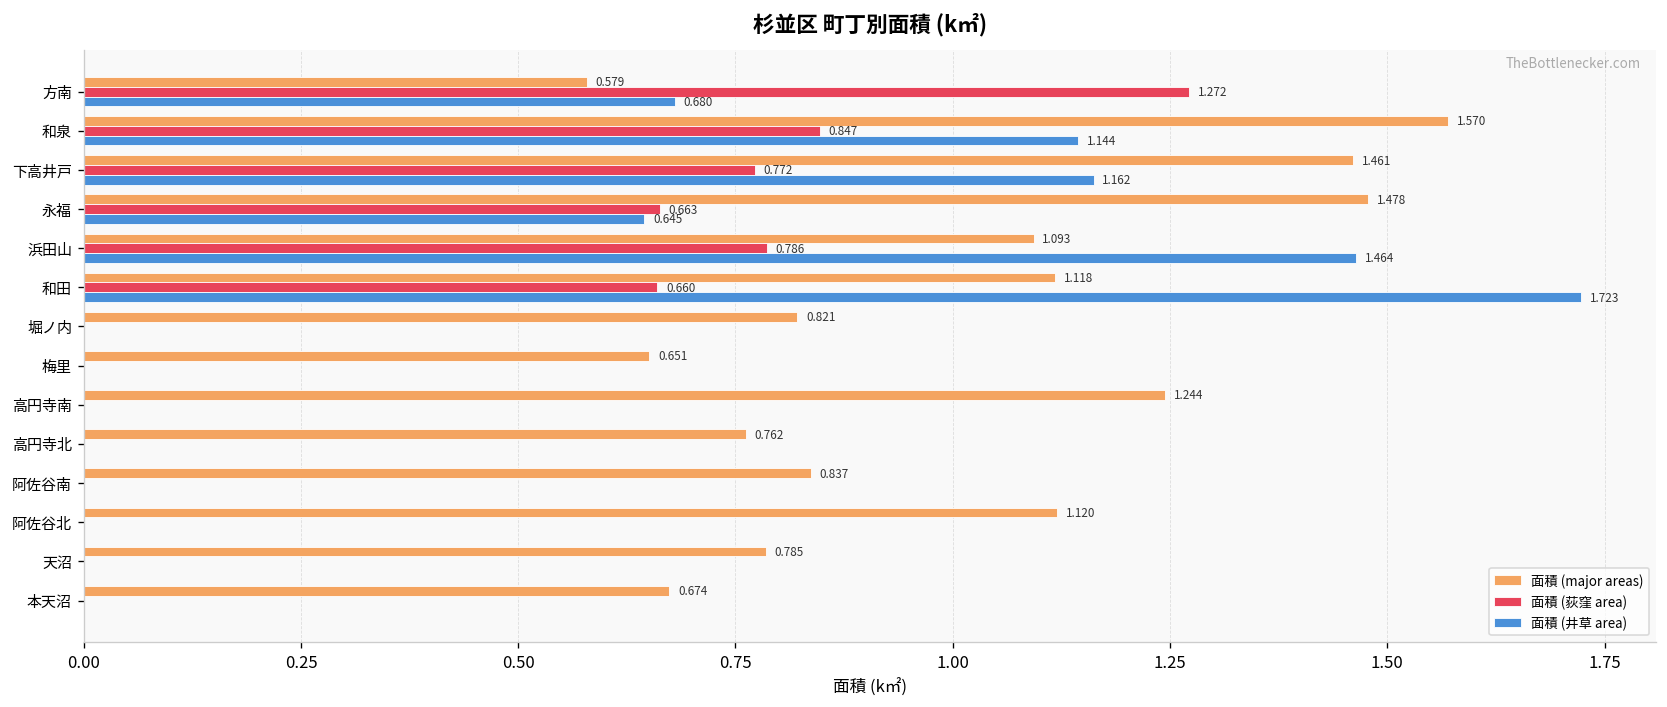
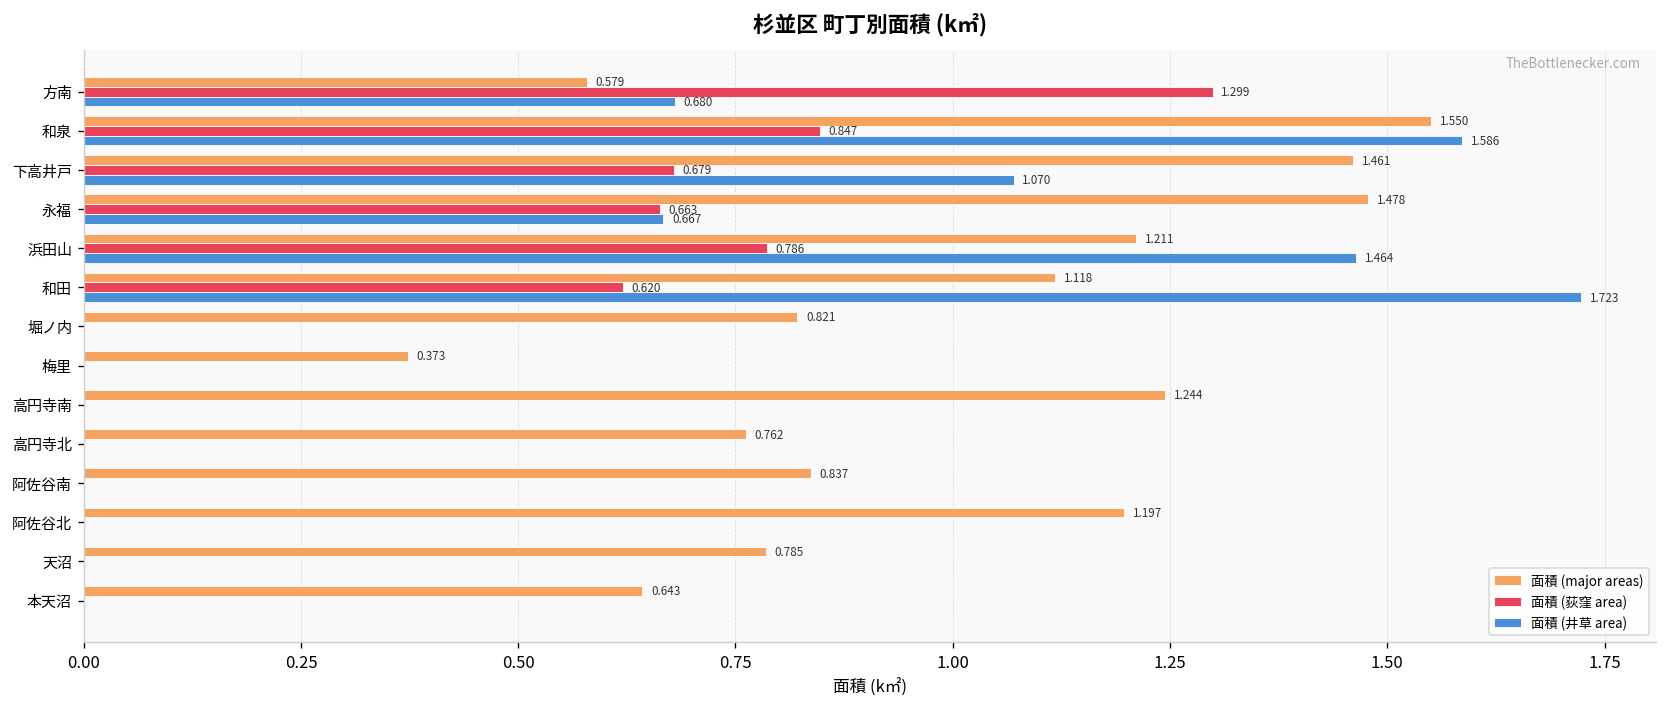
面積 (荻窪 area), 方南: 1.272 -> 1.299
面積 (major areas), 和泉: 1.570 -> 1.550
面積 (井草 area), 和泉: 1.144 -> 1.586
面積 (荻窪 area), 下高井戸: 0.772 -> 0.679
面積 (井草 area), 下高井戸: 1.162 -> 1.070
面積 (井草 area), 永福: 0.645 -> 0.667
面積 (major areas), 浜田山: 1.093 -> 1.211
面積 (荻窪 area), 和田: 0.660 -> 0.620
面積 (major areas), 梅里: 0.651 -> 0.373
面積 (major areas), 阿佐谷北: 1.120 -> 1.197
面積 (major areas), 本天沼: 0.674 -> 0.643
